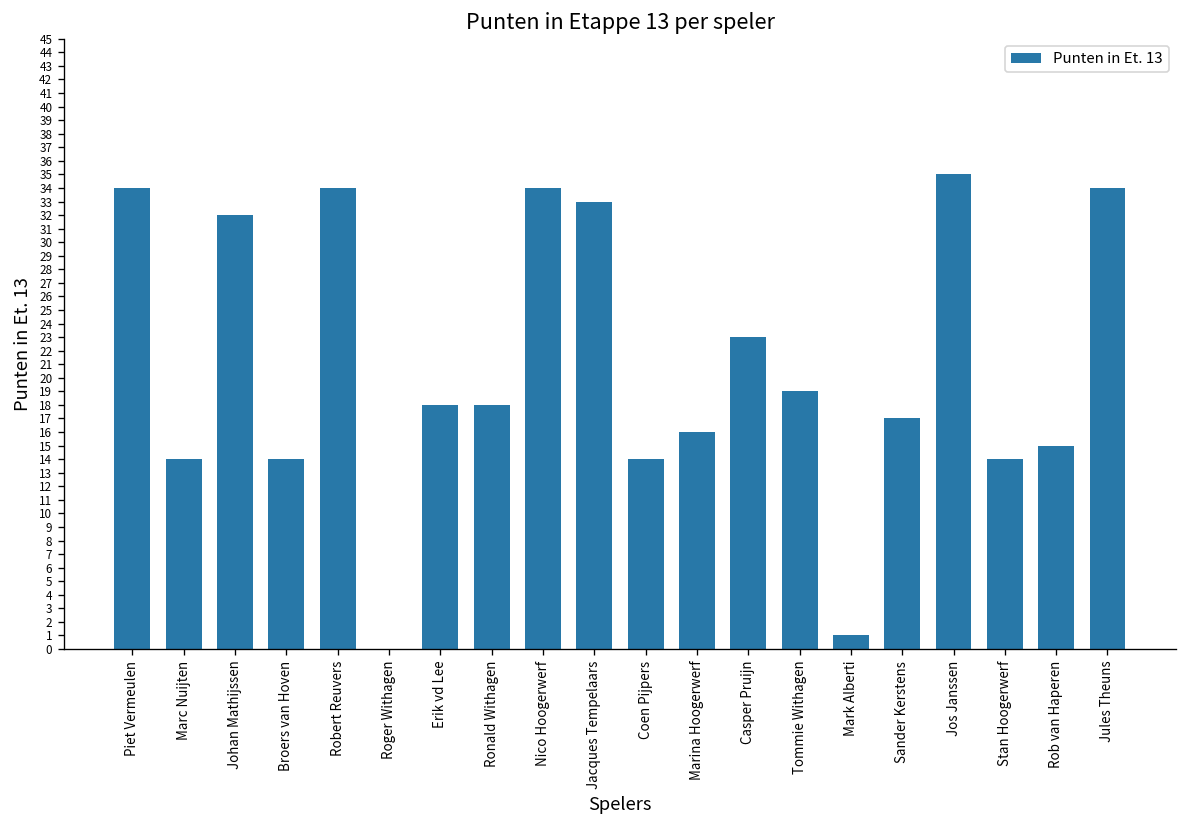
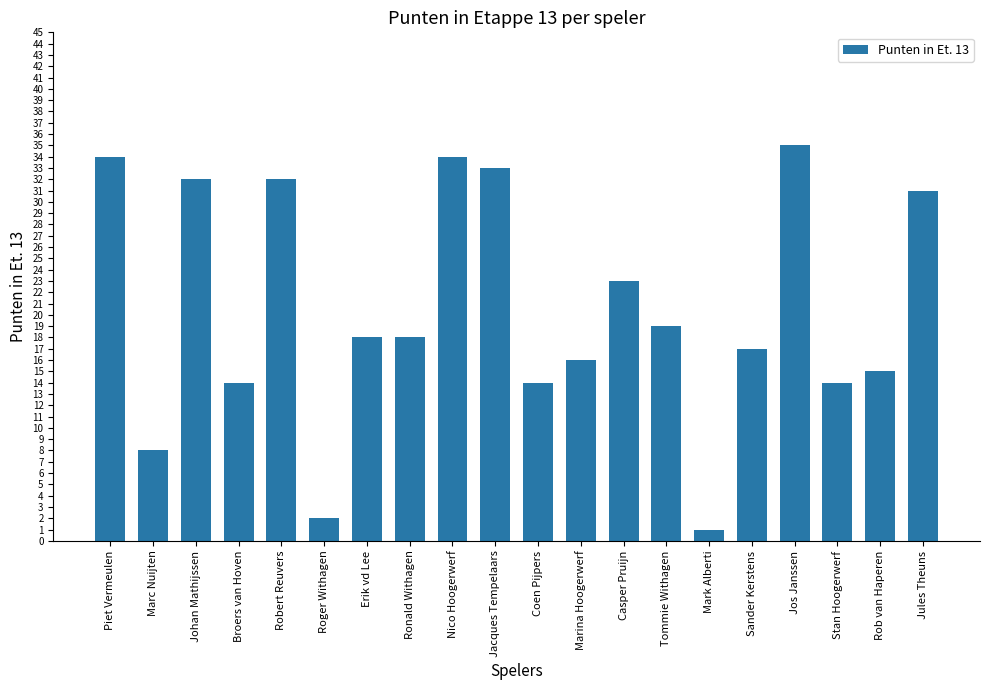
Marc Nuijten: 14 -> 8
Robert Reuvers: 34 -> 32
Roger Withagen: 0 -> 2
Jules Theuns: 34 -> 31
